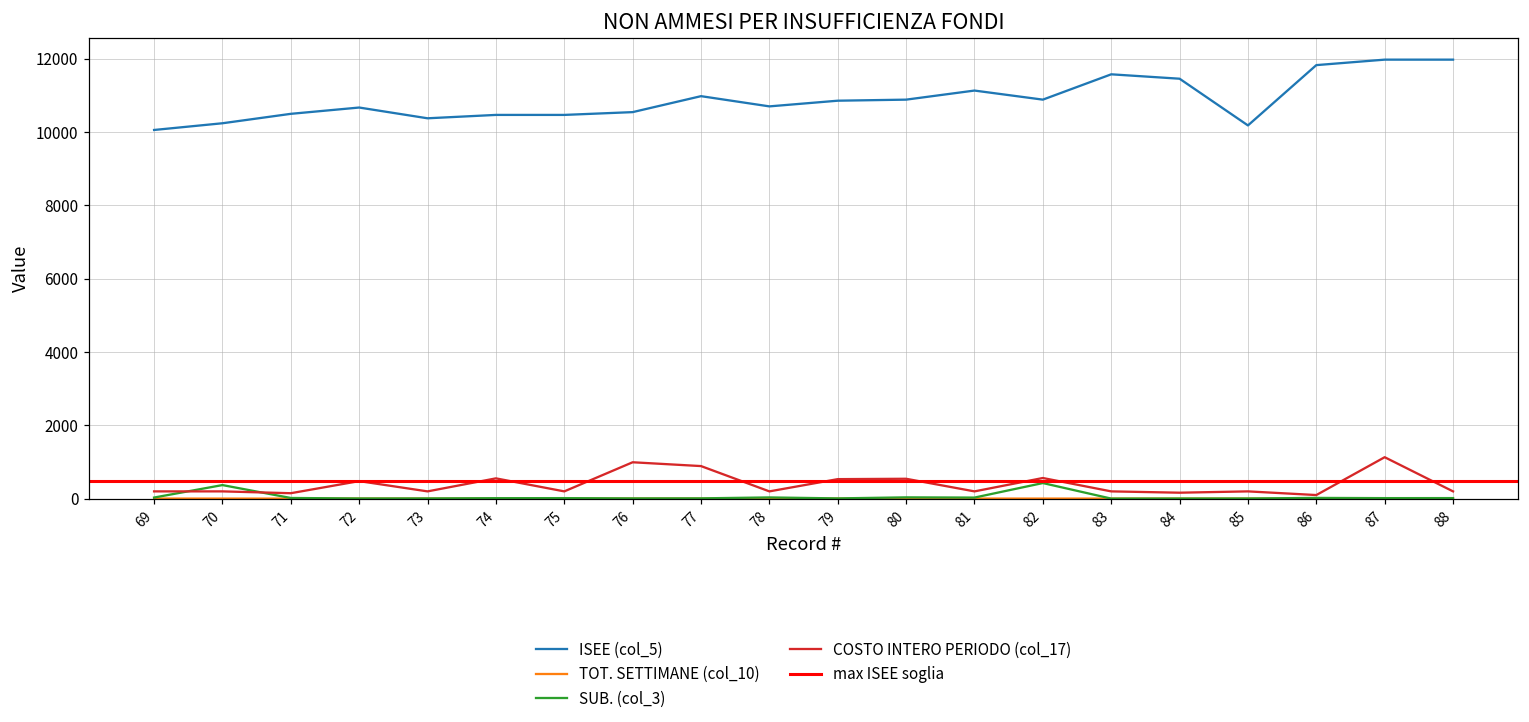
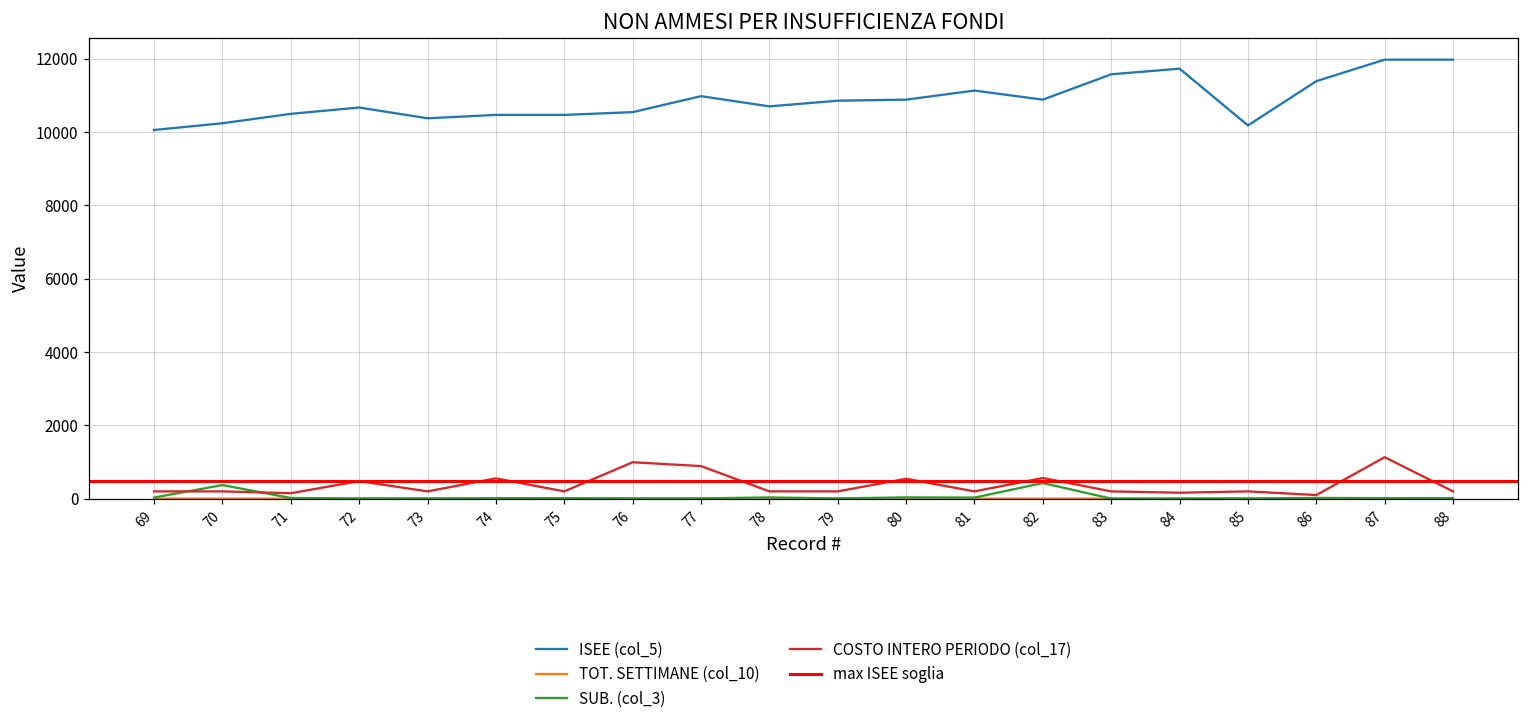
COSTO INTERO PERIODO (col_17), 79: 500 -> 200
ISEE (col_5), 84: 11500 -> 11700
ISEE (col_5), 86: 11800 -> 11400
